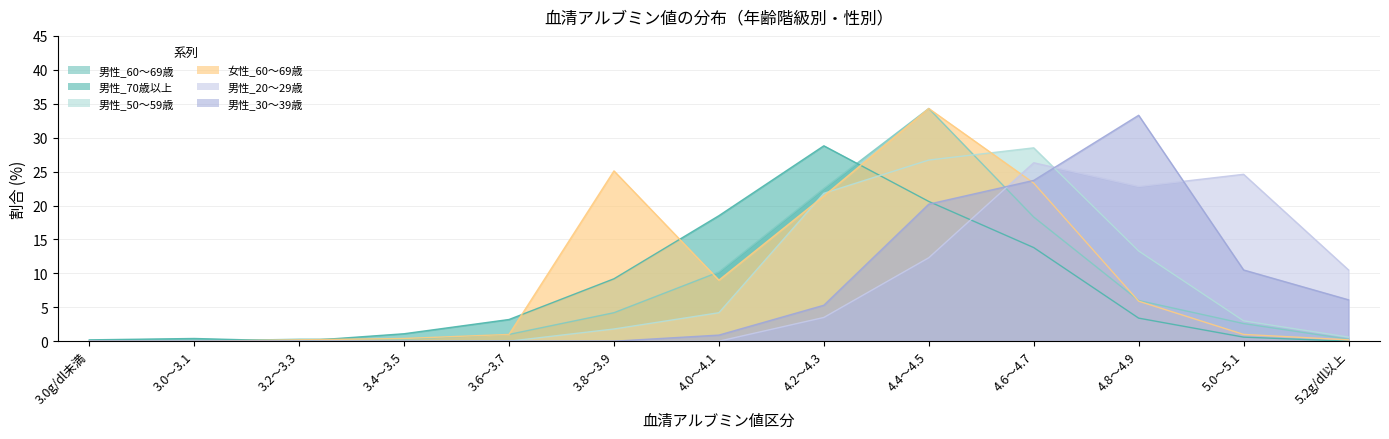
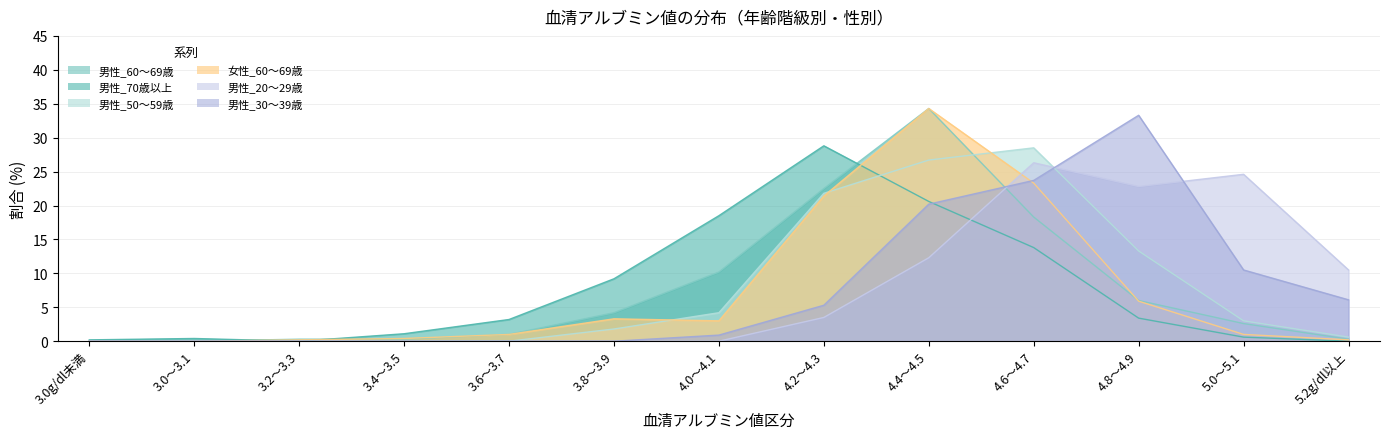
女性_60～69歳, 3.8～3.9: 25 -> 3
女性_60～69歳, 4.0～4.1: 9 -> 3
